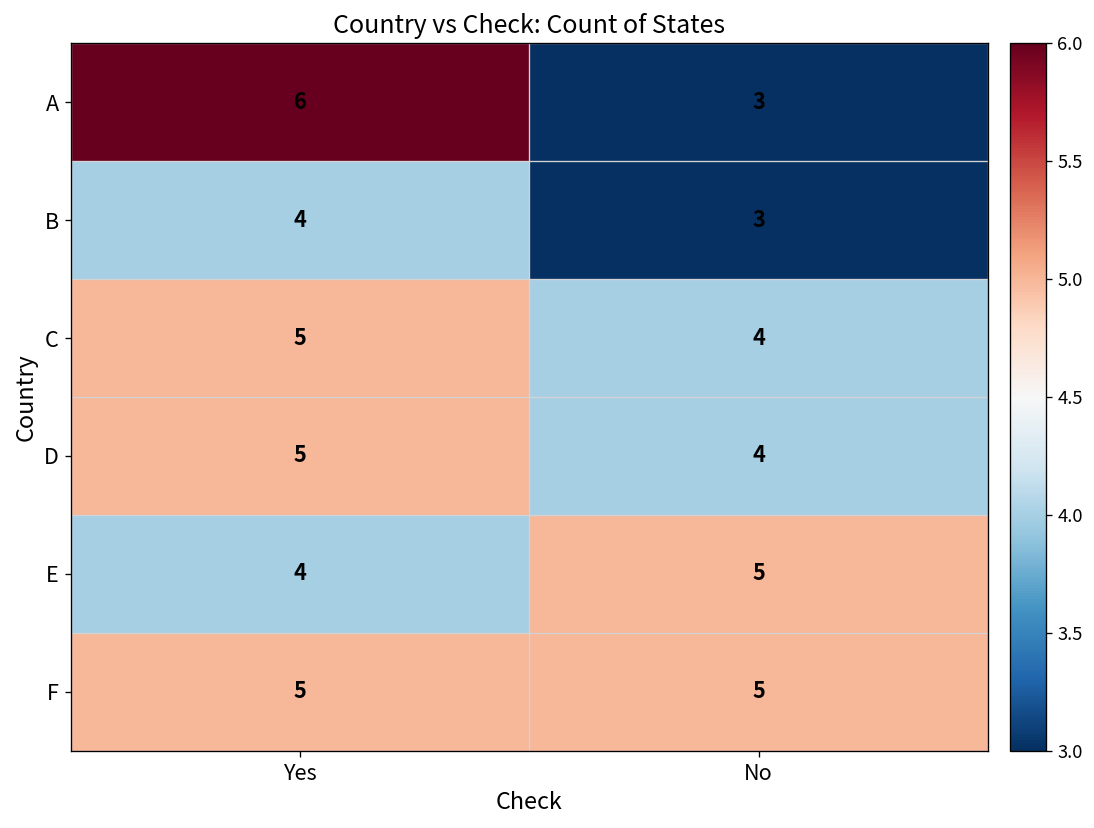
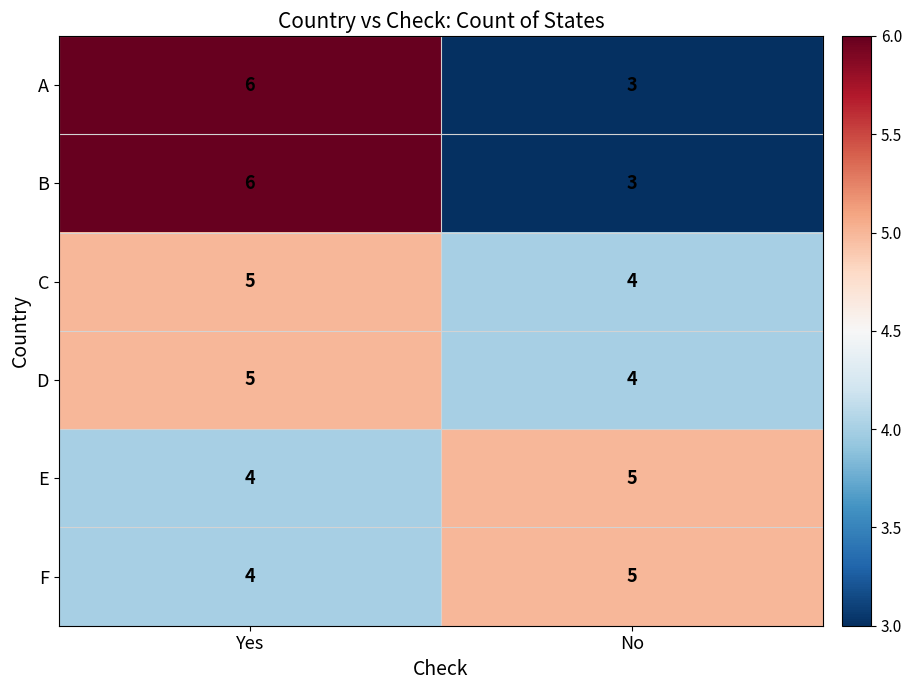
B, Yes: 4 -> 6
F, Yes: 5 -> 4
